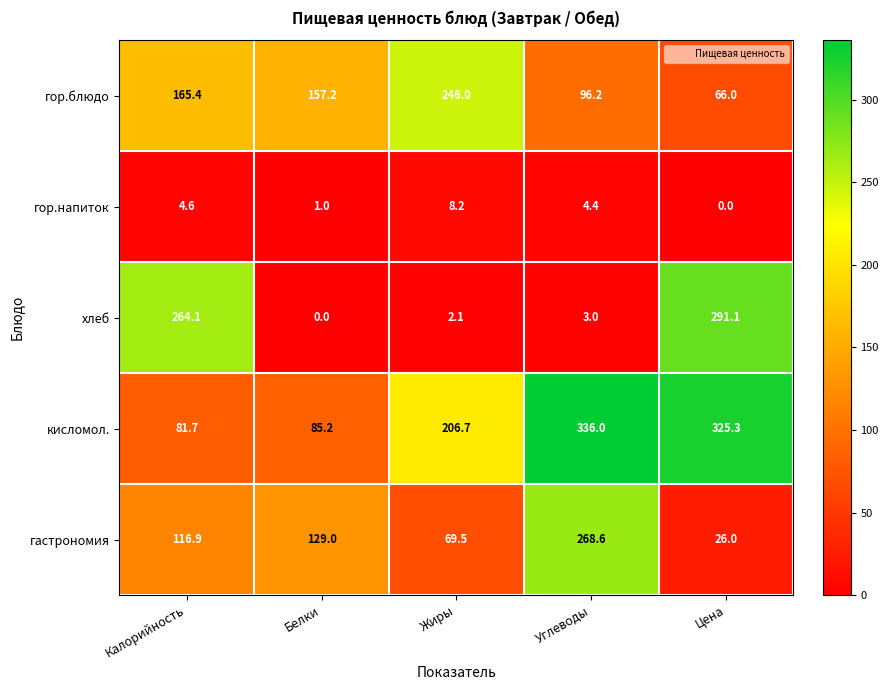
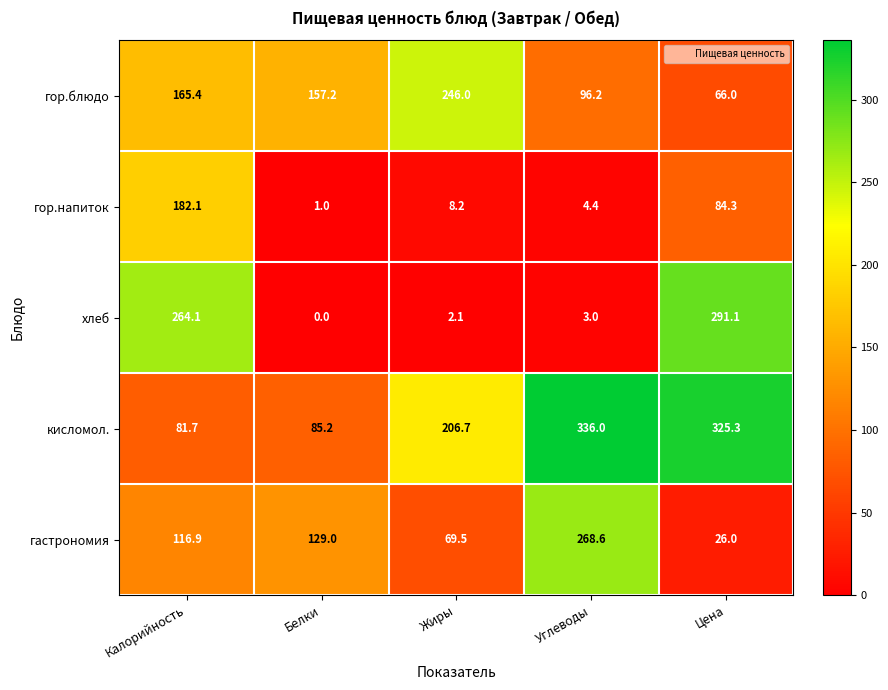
гор.напиток, Калорийность: 4.6 -> 182.1
гор.напиток, Цена: 0.0 -> 84.3
